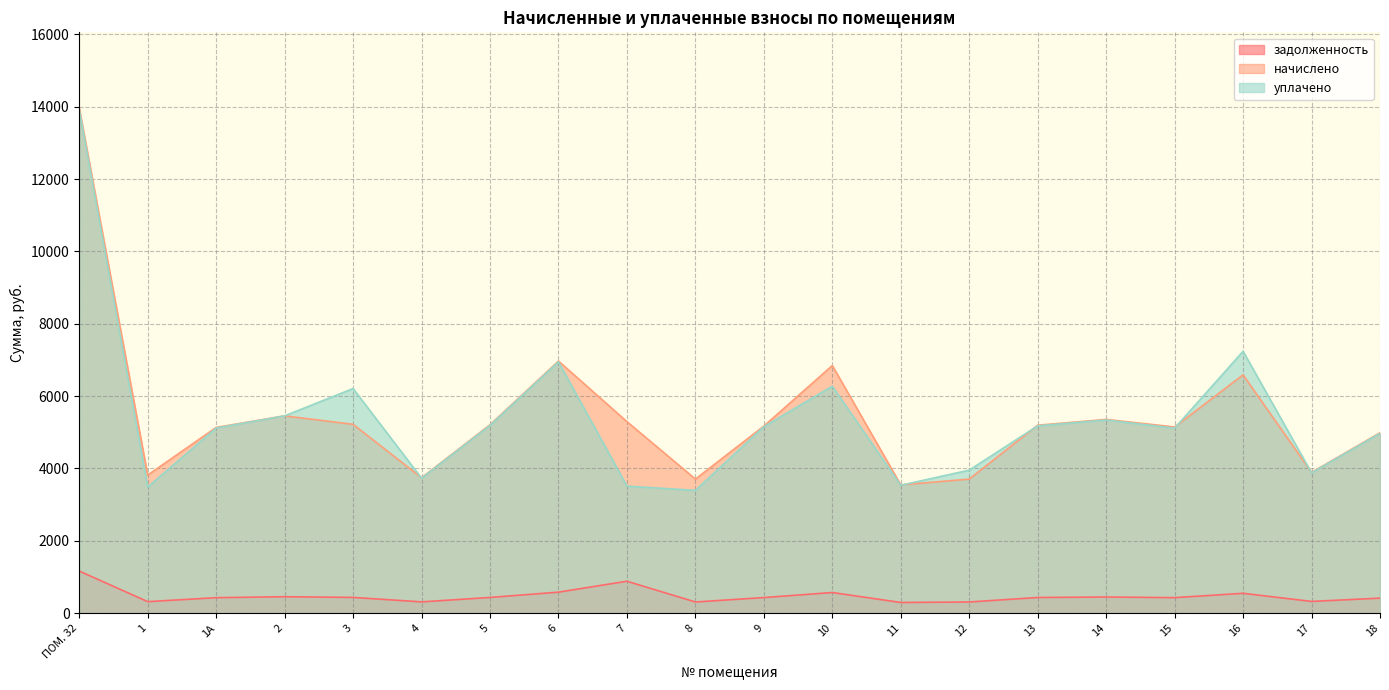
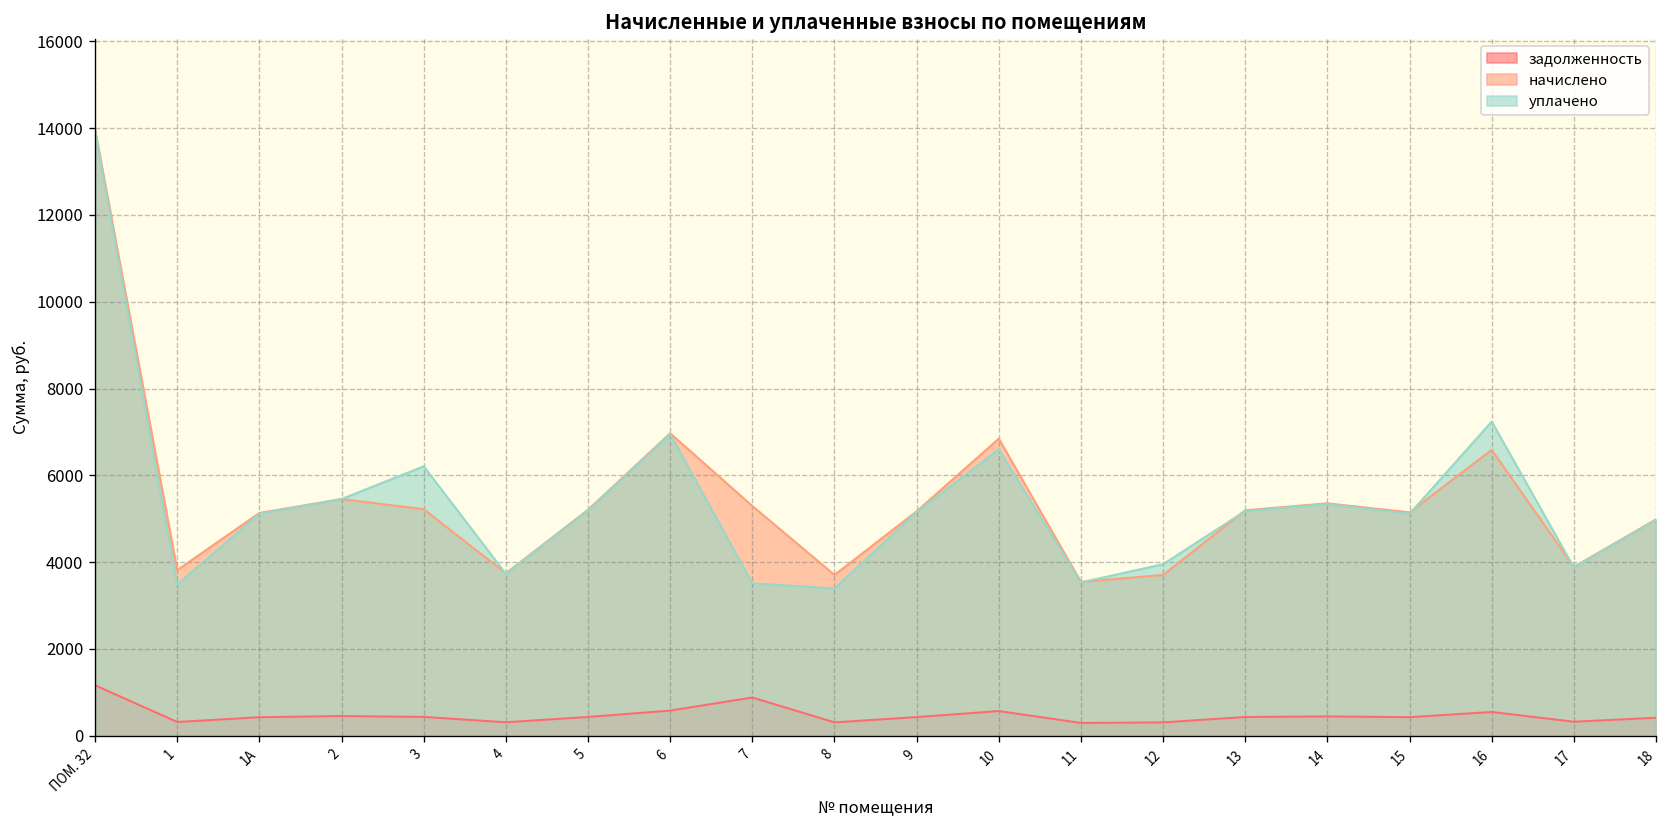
уплачено, 10: 6300 -> 6600
